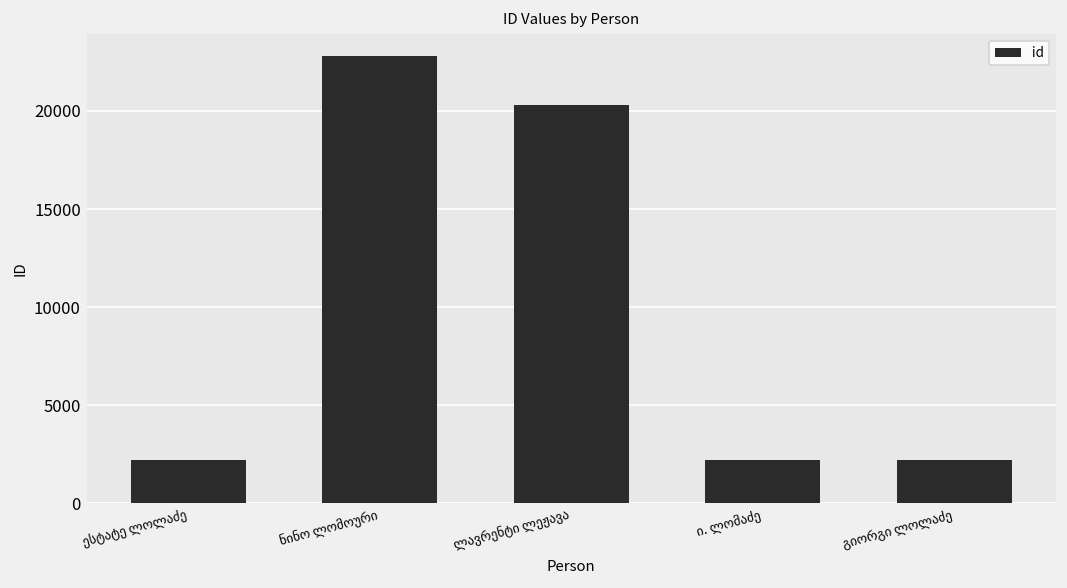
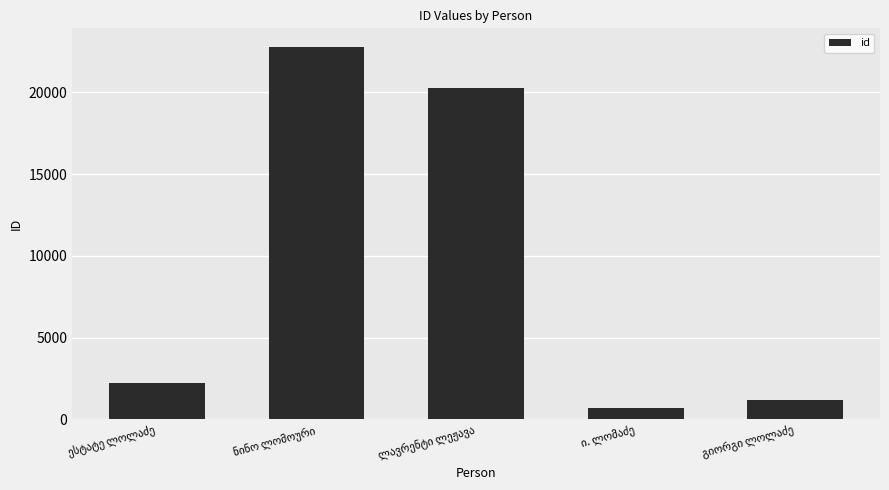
ი. ლომაძე: 2200 -> 700
გიორგი ლოლაძე: 2200 -> 1200
